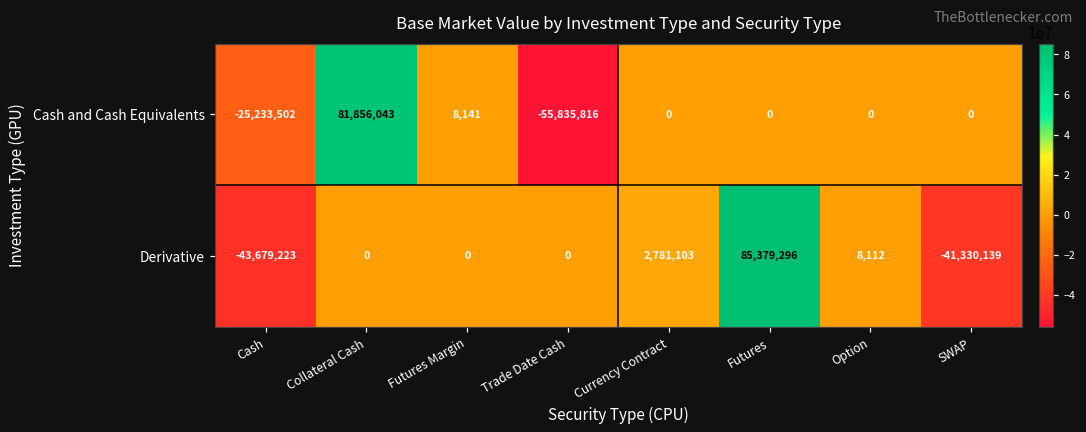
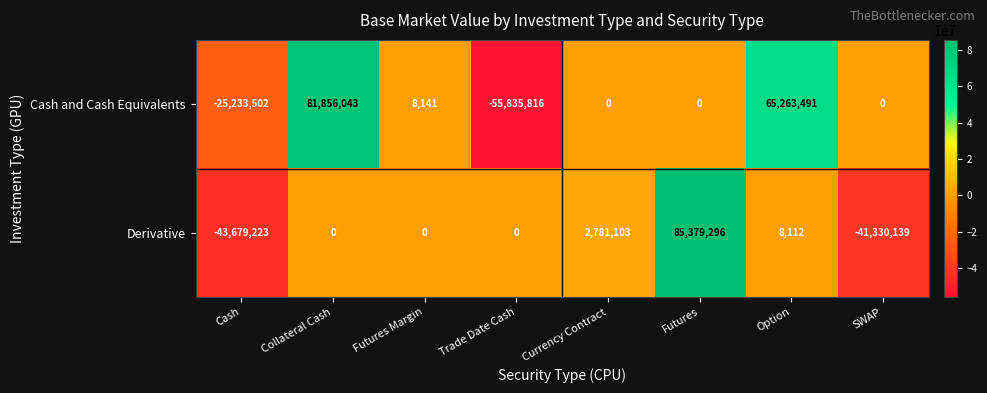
Cash and Cash Equivalents, Option: 0 -> 65,263,491
